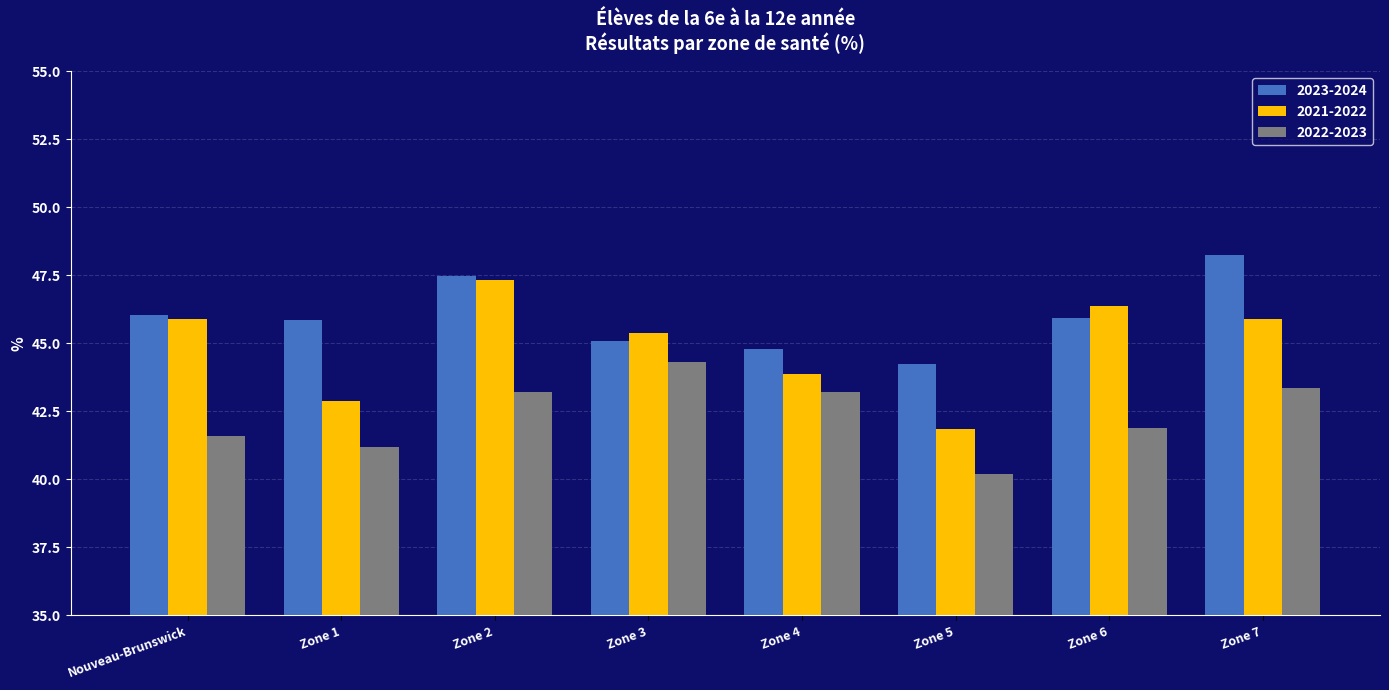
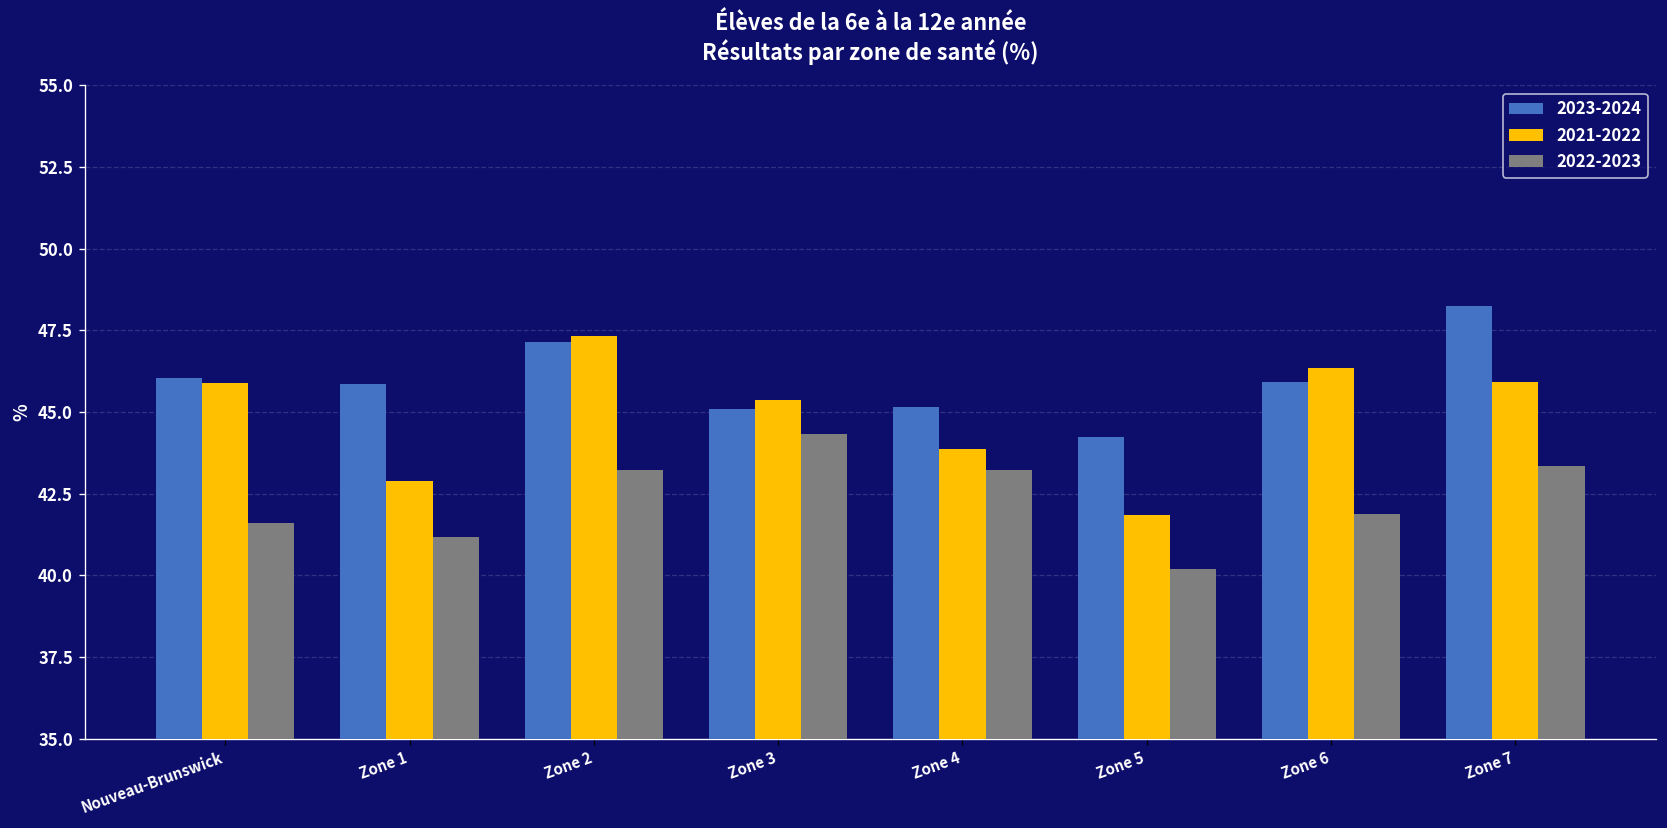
2023-2024, Zone 2: 47.5 -> 47.1
2023-2024, Zone 4: 44.8 -> 45.1
